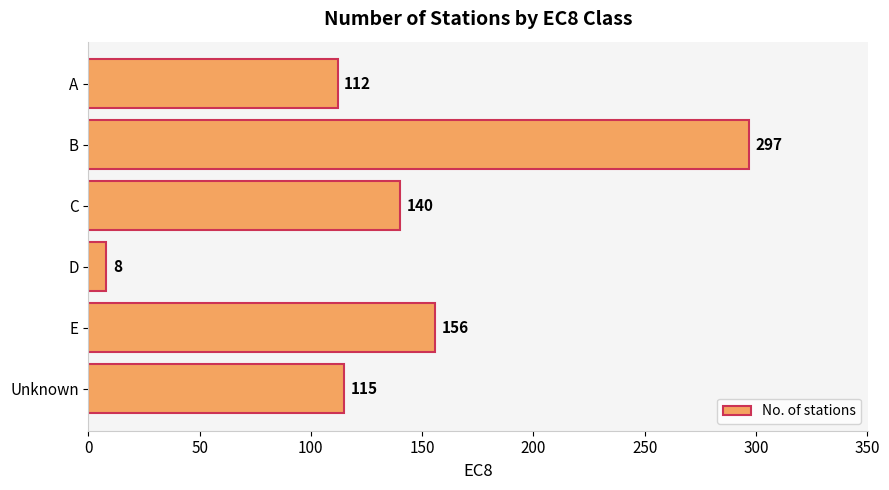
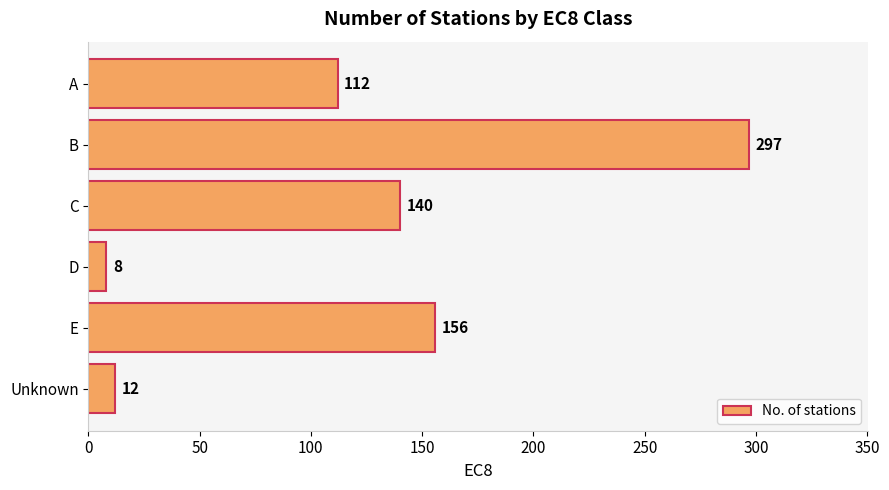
Unknown: 115 -> 12
